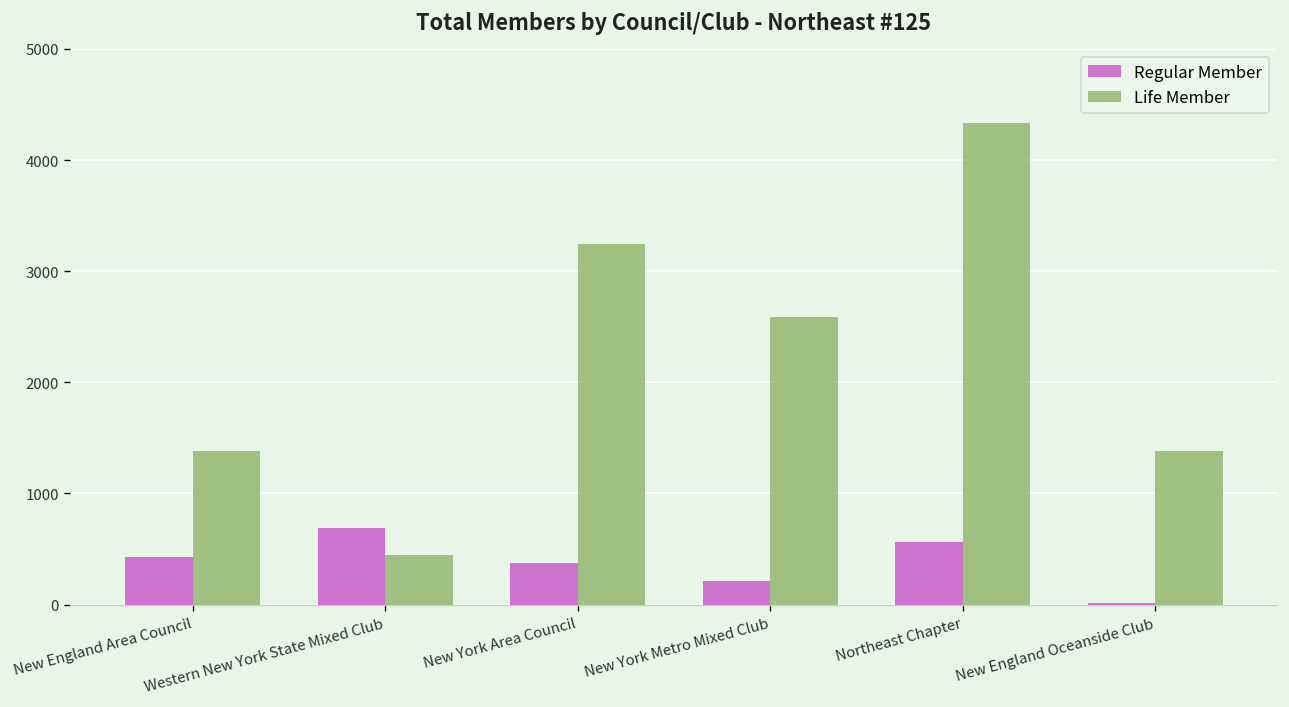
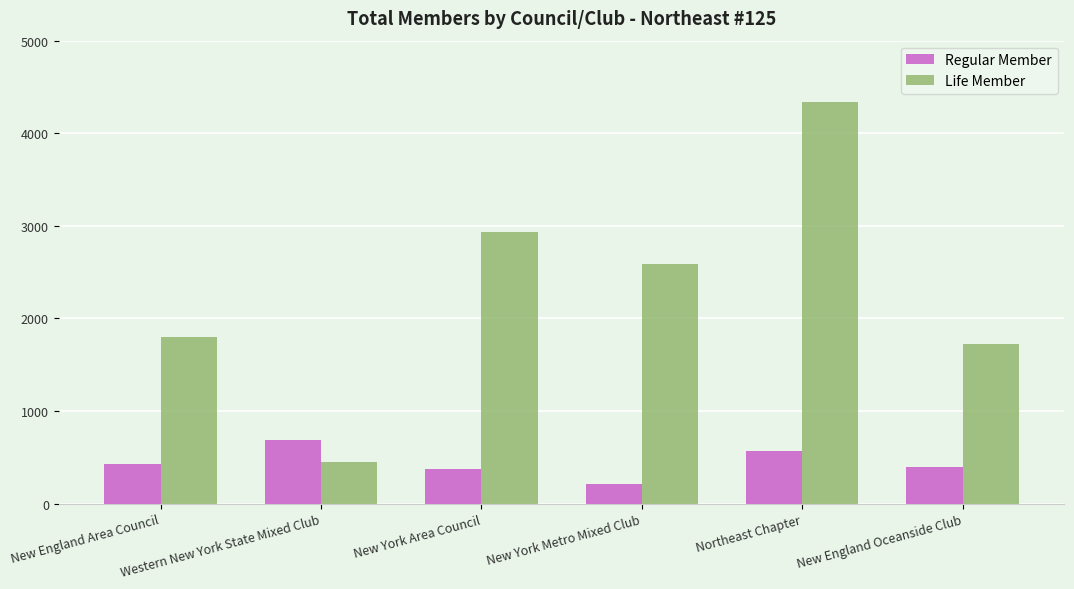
Life Member, New England Area Council: 1400 -> 1800
Life Member, New York Area Council: 3200 -> 2900
Regular Member, New England Oceanside Club: 0 -> 400
Life Member, New England Oceanside Club: 1400 -> 1700
